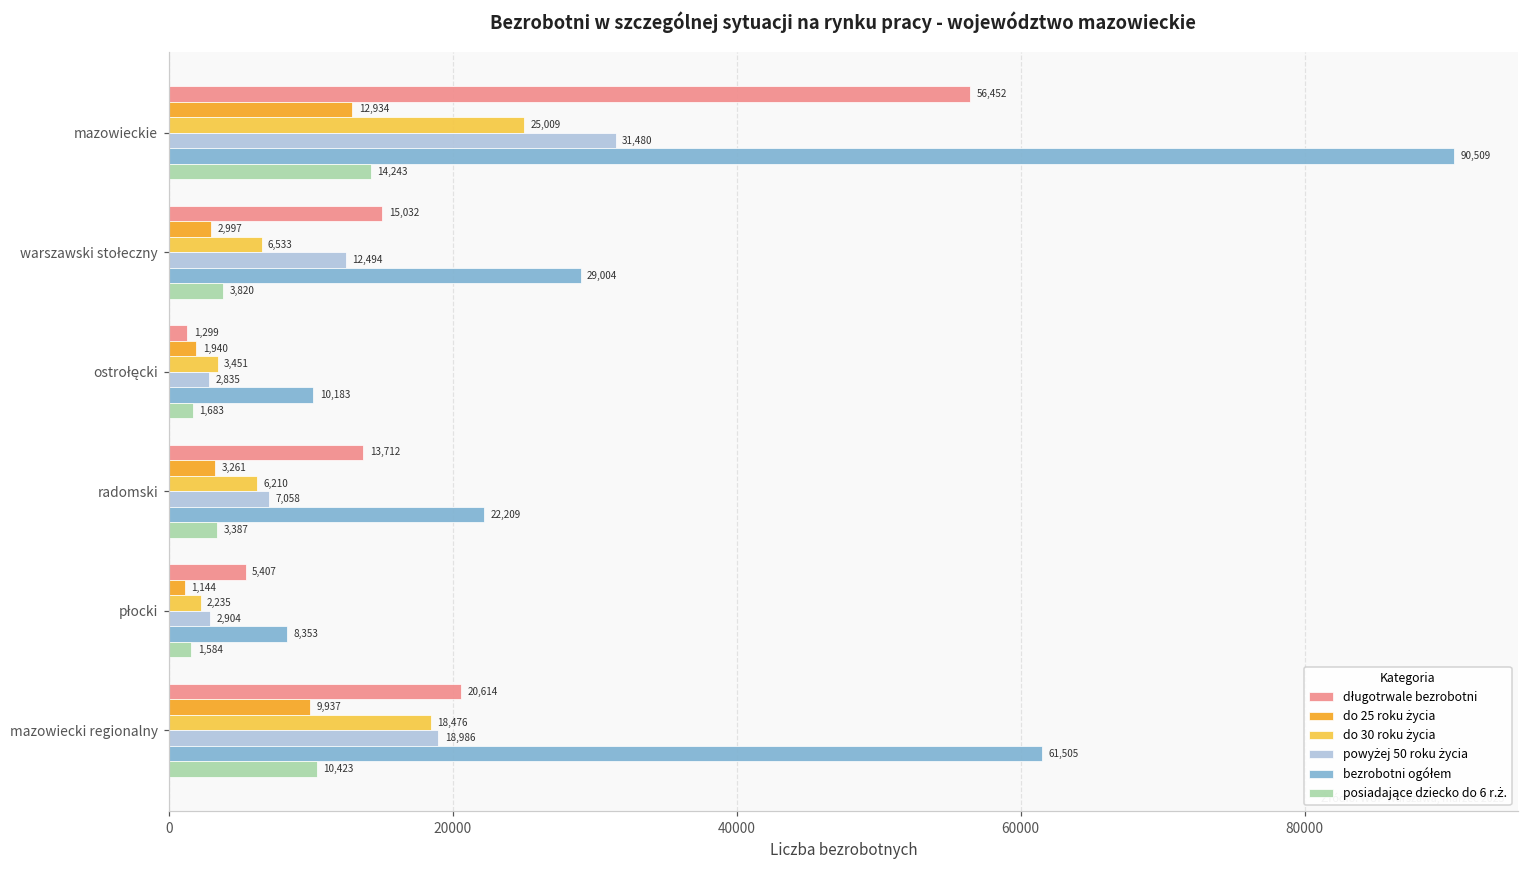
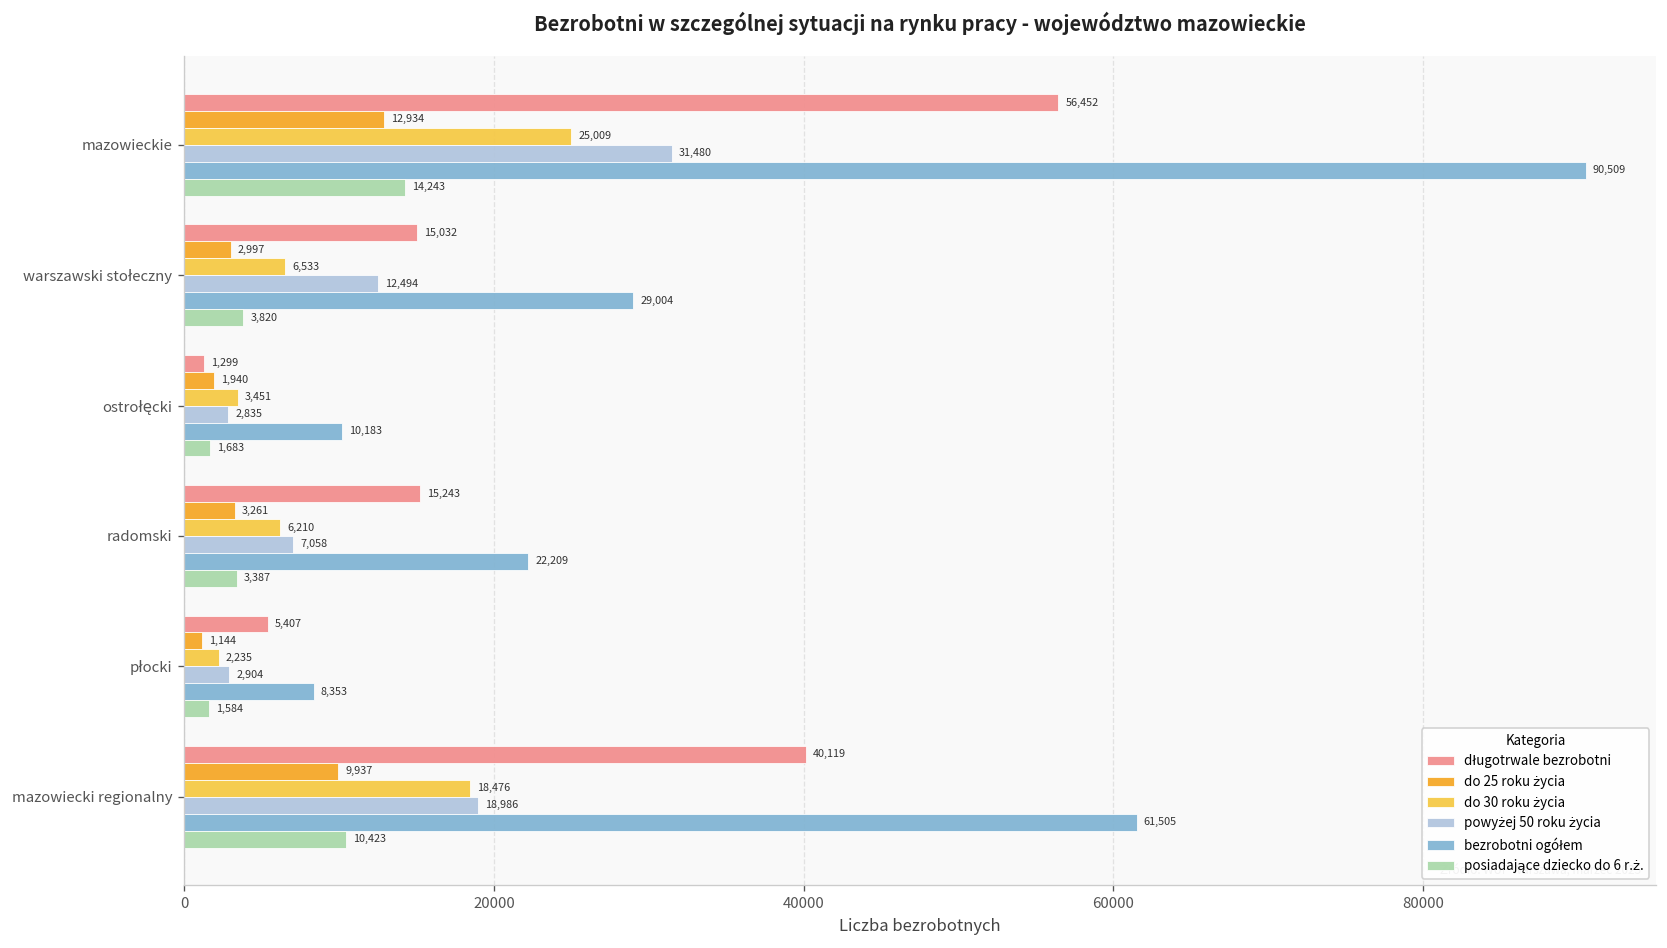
długotrwale bezrobotni, radomski: 13,712 -> 15,243
długotrwale bezrobotni, mazowiecki regionalny: 20,614 -> 40,119
